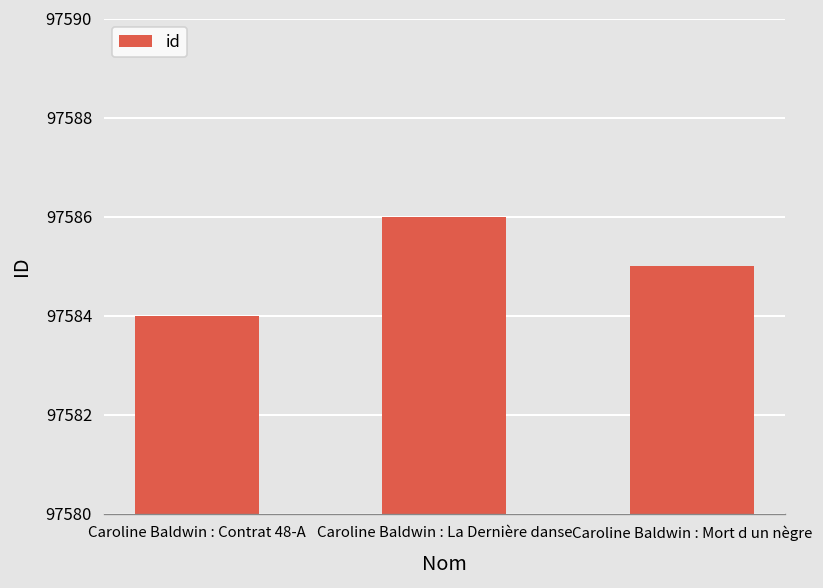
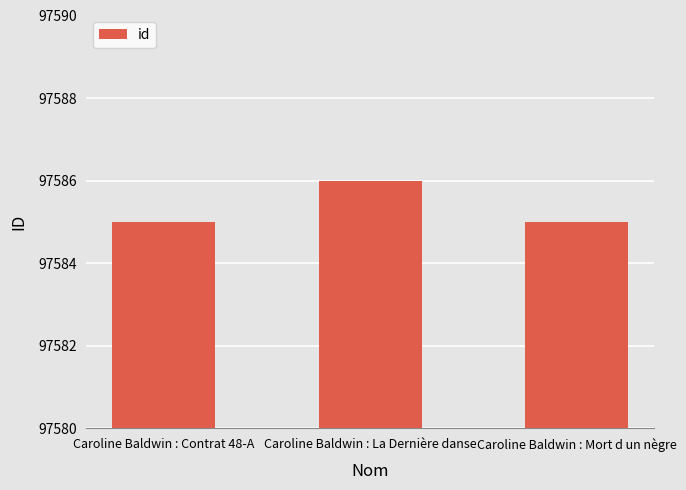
Caroline Baldwin : Contrat 48-A: 97584 -> 97585
